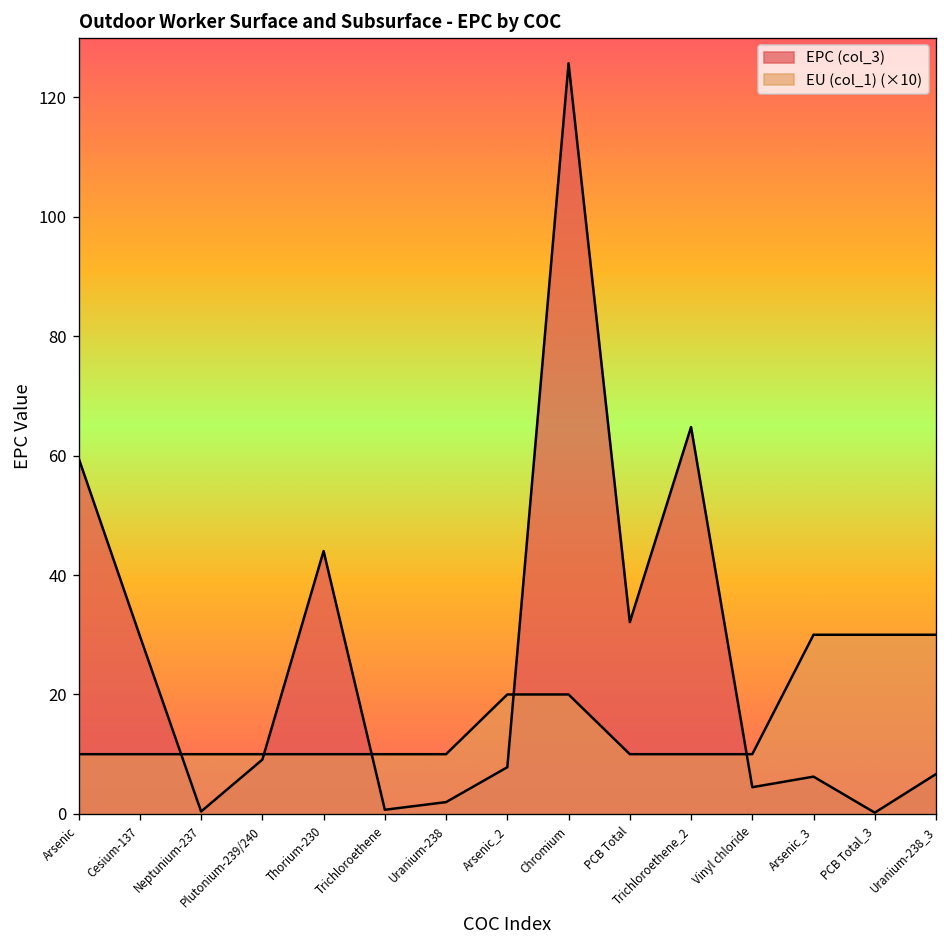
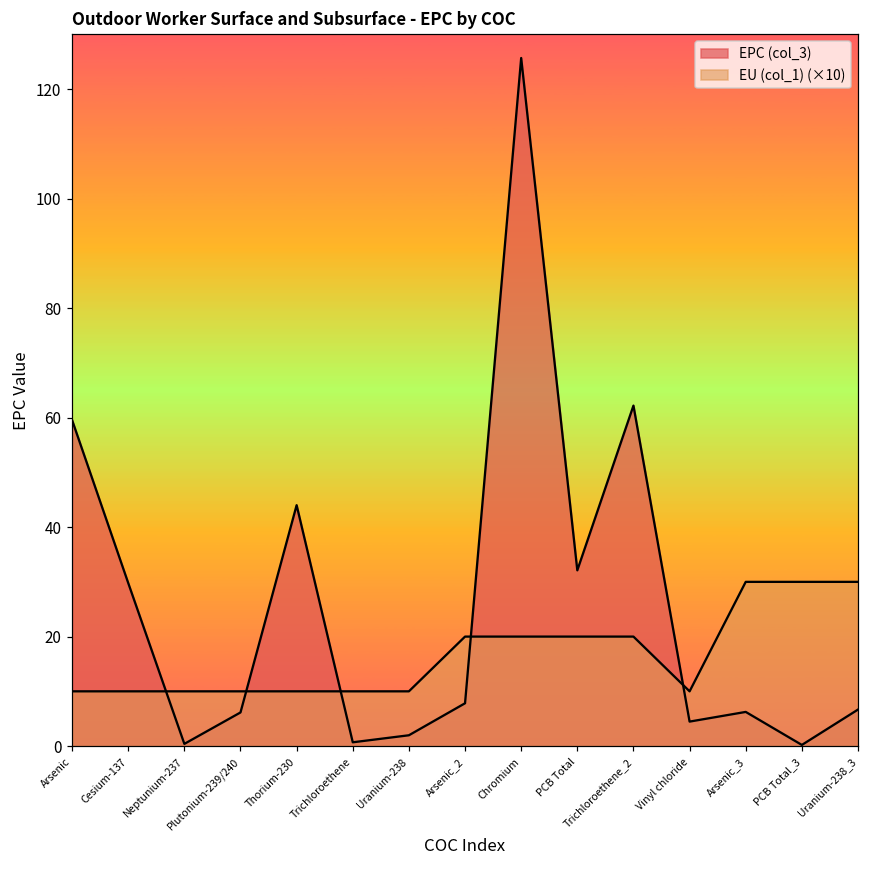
EPC (col_3), Plutonium-239/240: 9 -> 6
EU (col_1) (×10), PCB Total: 10 -> 20
EPC (col_3), Trichloroethene_2: 65 -> 62
EU (col_1) (×10), Trichloroethene_2: 10 -> 20
